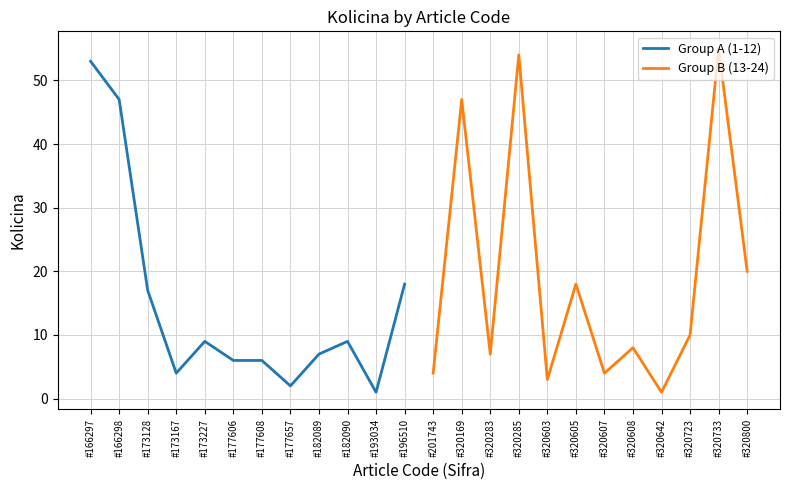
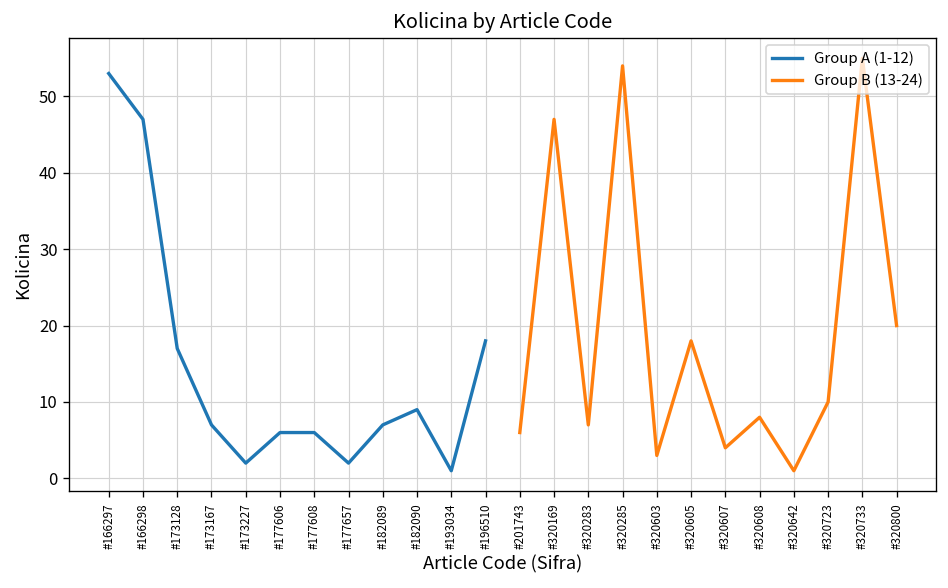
Group A (1-12), #173167: 4 -> 7
Group A (1-12), #173227: 9 -> 2
Group B (13-24), #201743: 4 -> 6
